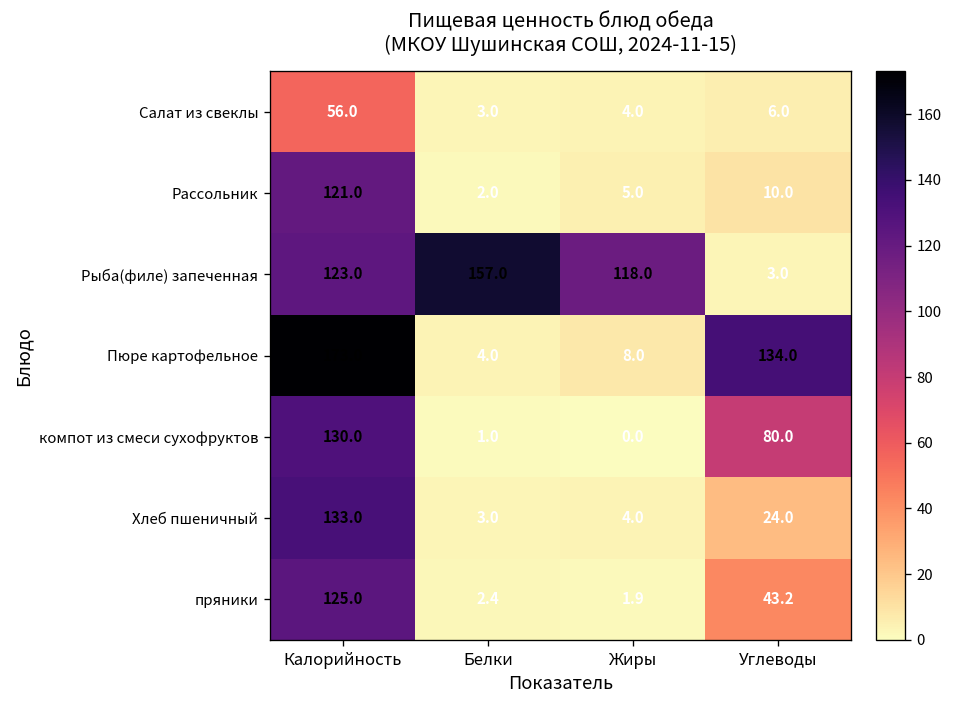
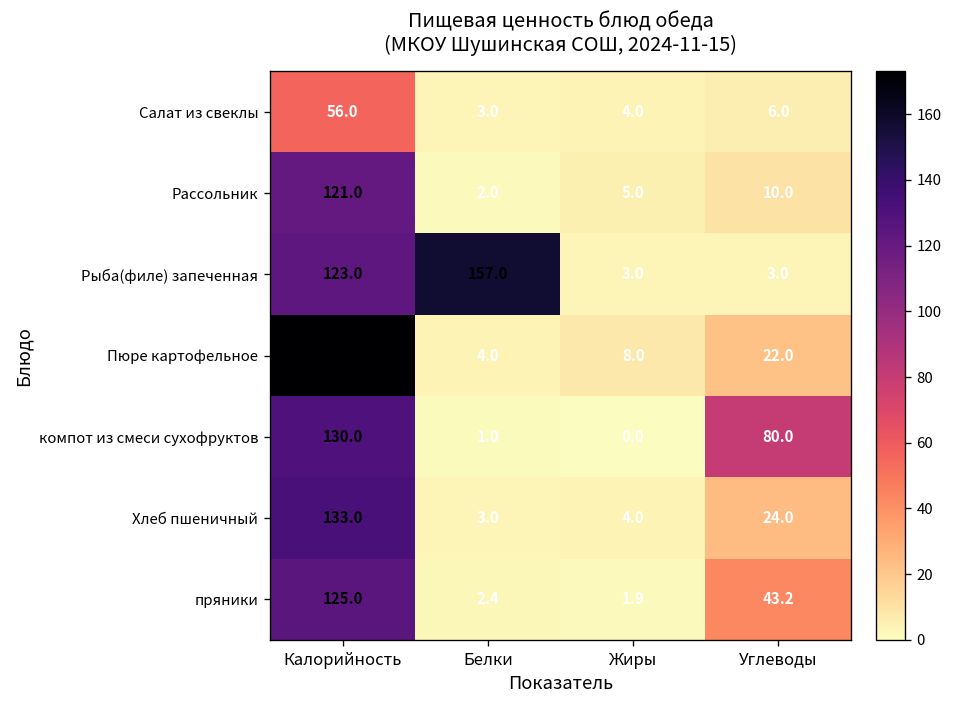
Рыба(филе) запеченная, Жиры: 118.0 -> 3.0
Пюре картофельное, Углеводы: 134.0 -> 22.0
